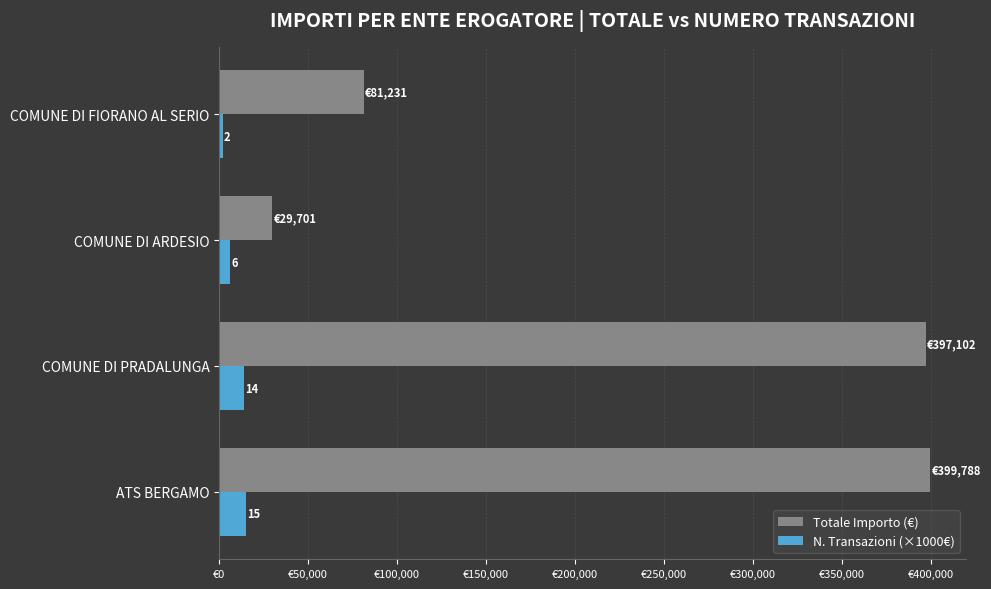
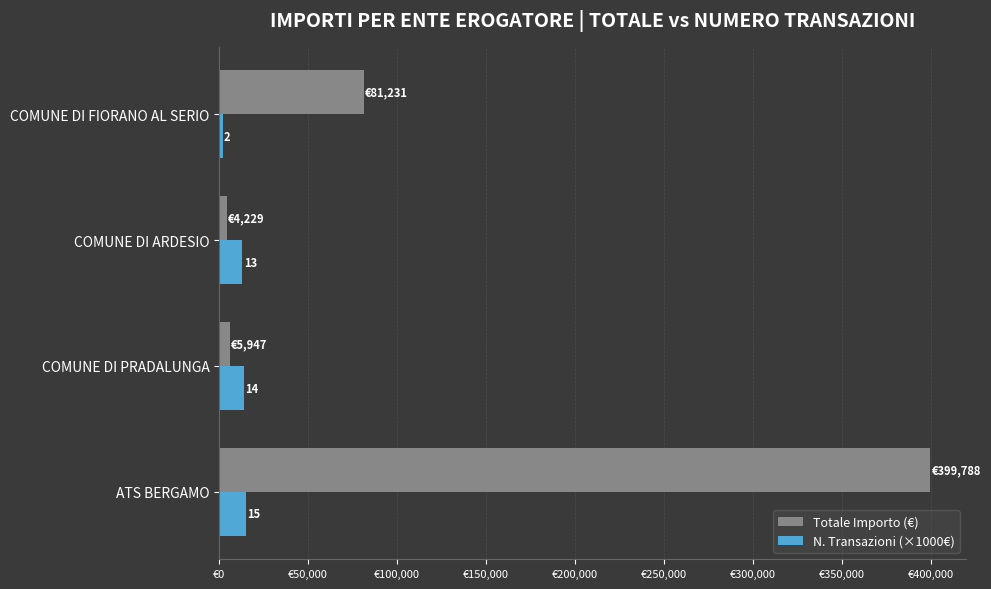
Totale Importo (€), COMUNE DI ARDESIO: €29,701 -> €4,229
N. Transazioni (×1000€), COMUNE DI ARDESIO: 6 -> 13
Totale Importo (€), COMUNE DI PRADALUNGA: €397,102 -> €5,947
